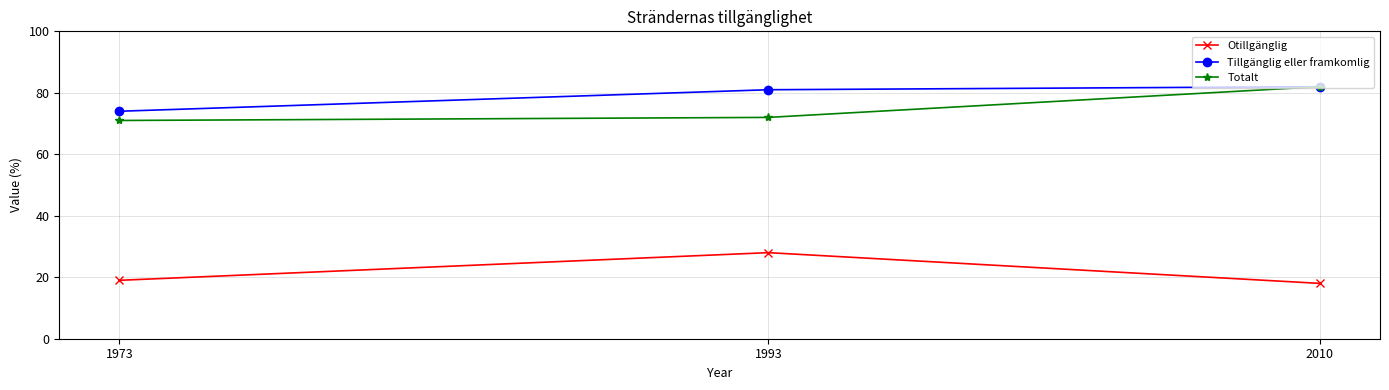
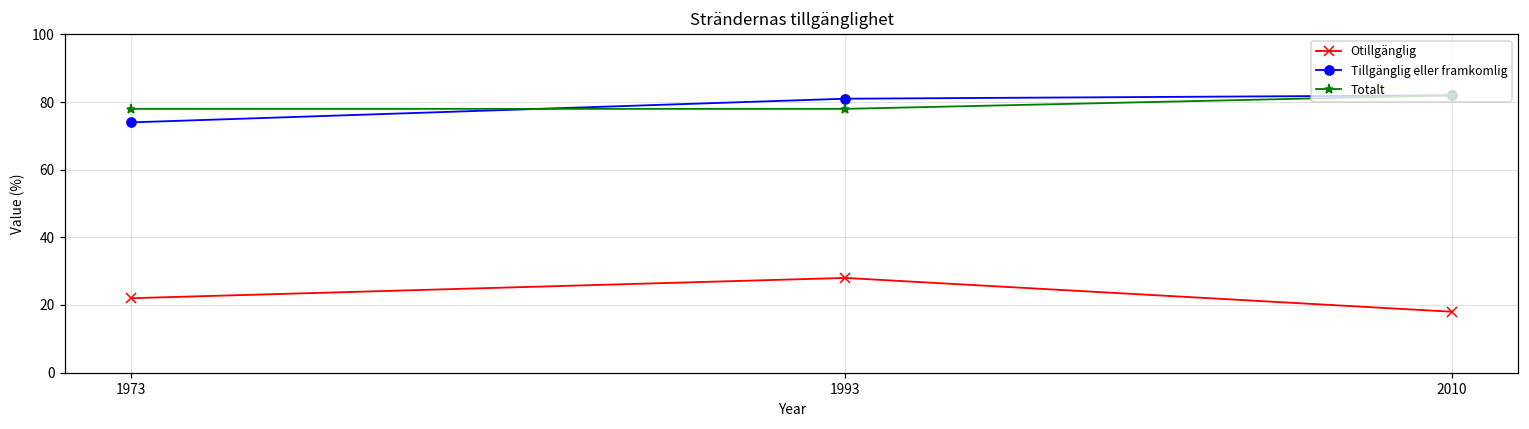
Otillgänglig, 1973: 19 -> 22
Totalt, 1973: 71 -> 78
Totalt, 1993: 72 -> 78
